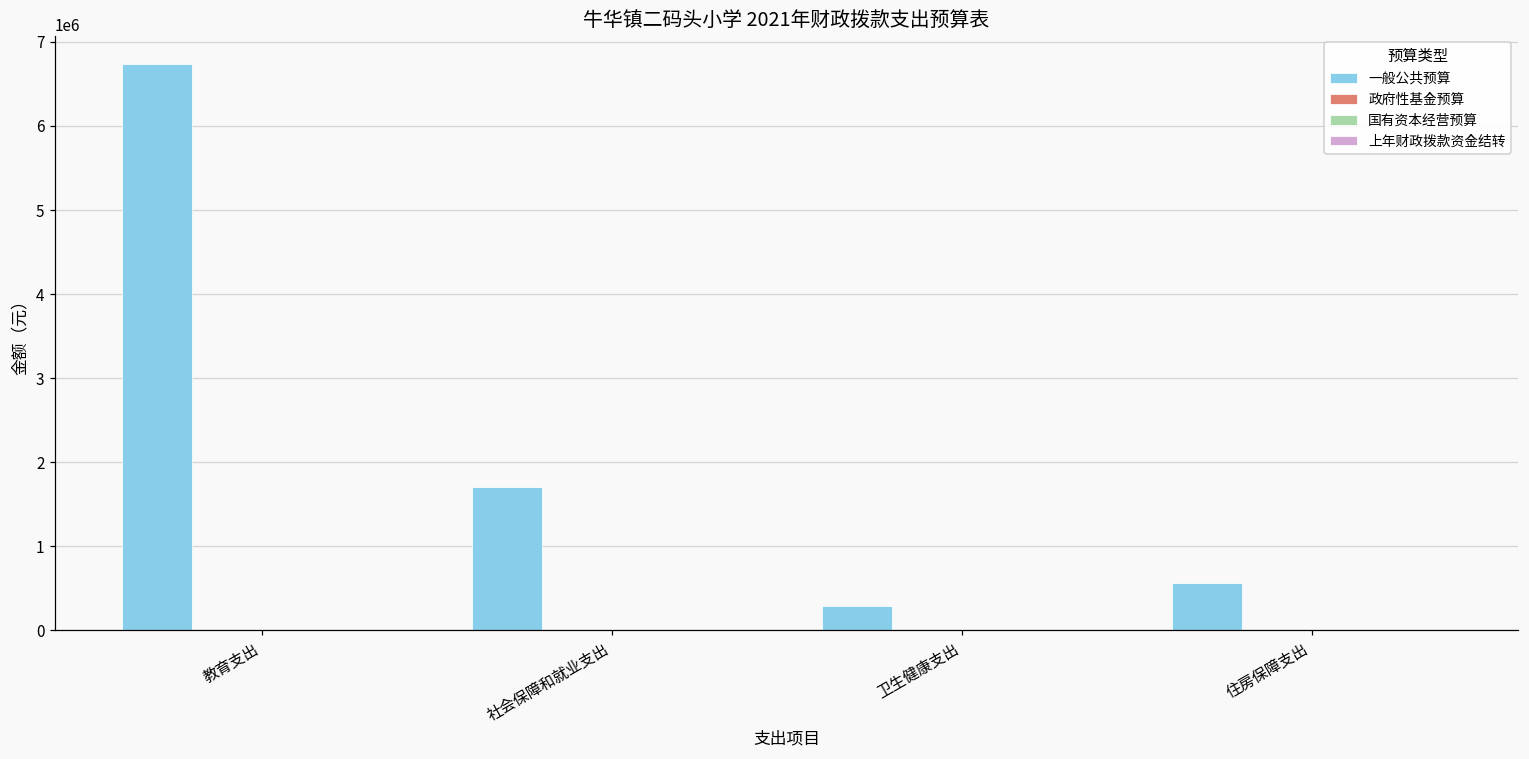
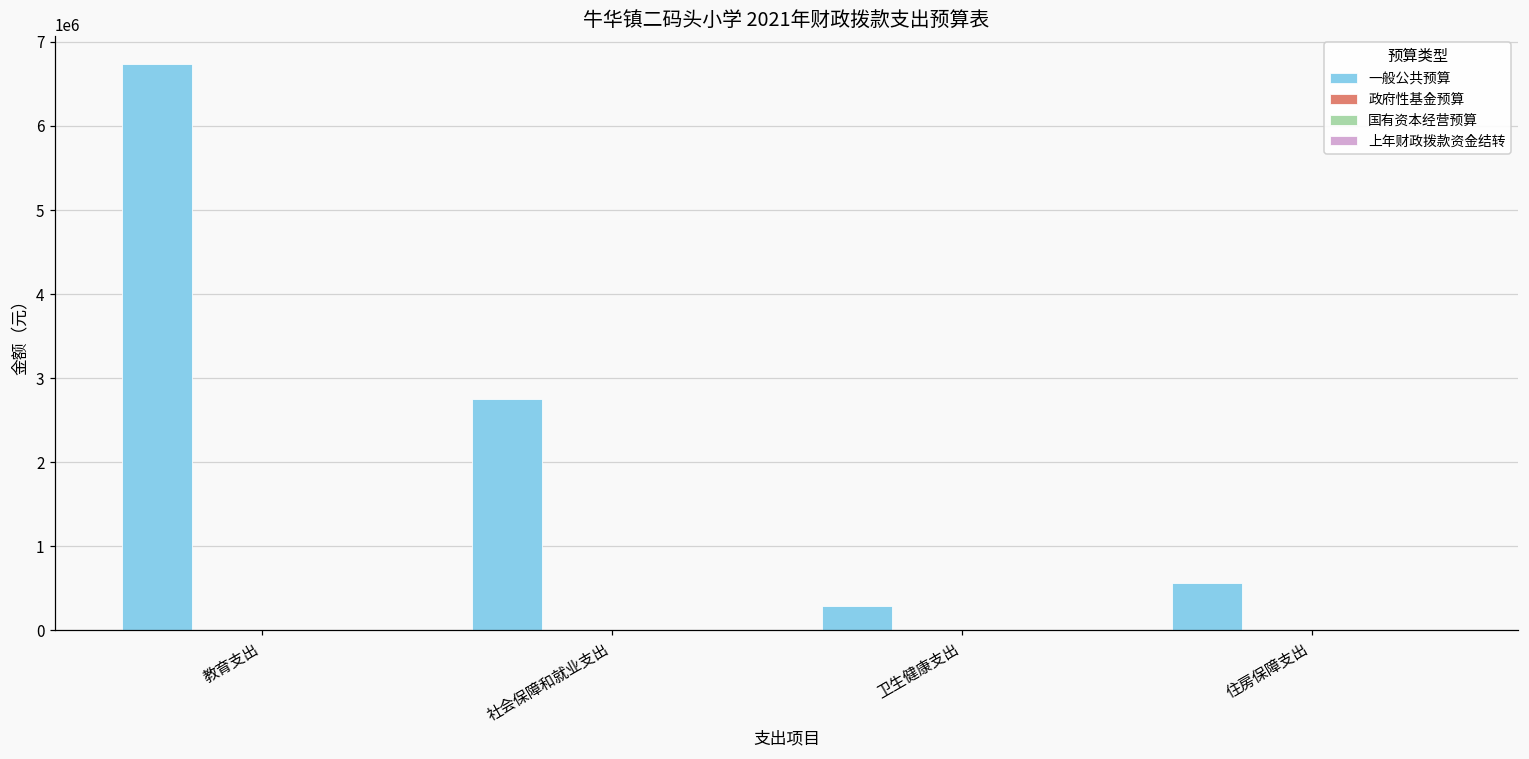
一般公共预算, 社会保障和就业支出: 1700000 -> 2700000
